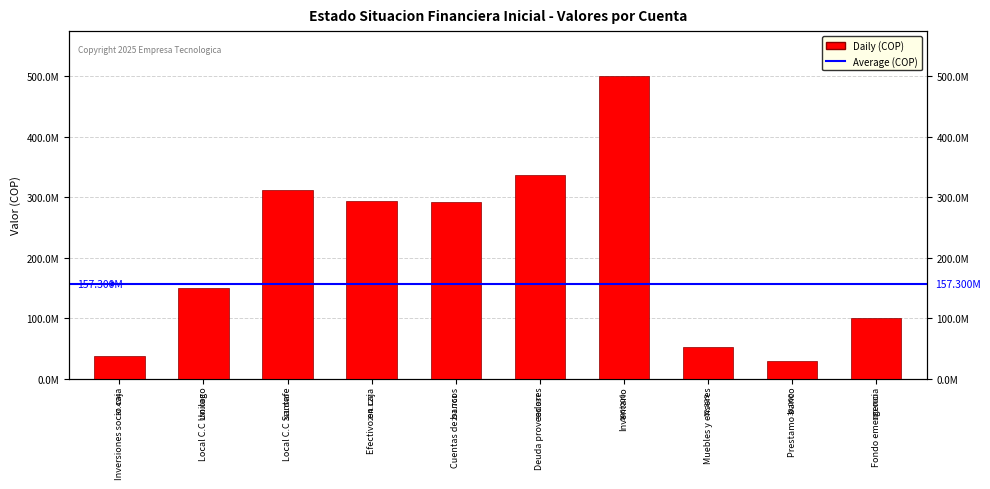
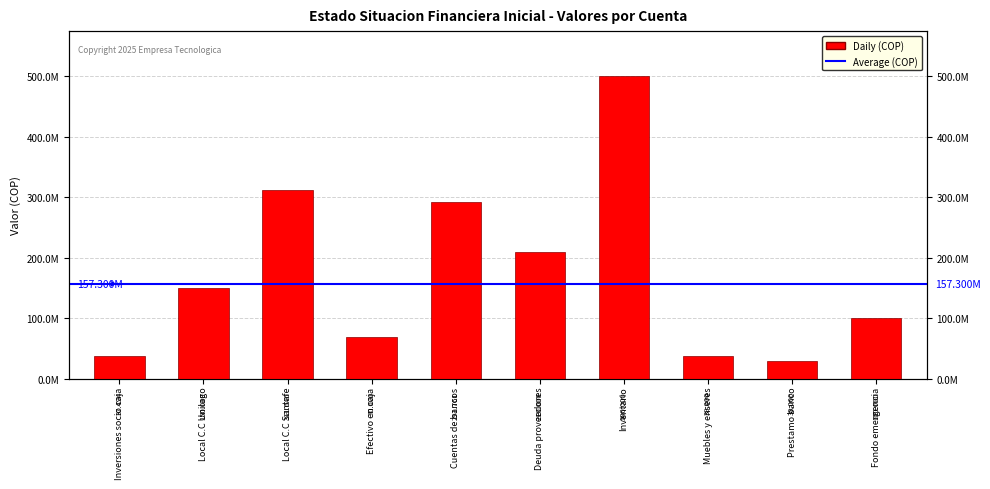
Efectivo en caja: 294.127 -> 70.000
Deuda proveedores: 336.937 -> 210.000
Muebles y enseres: 52.829 -> 38.000
